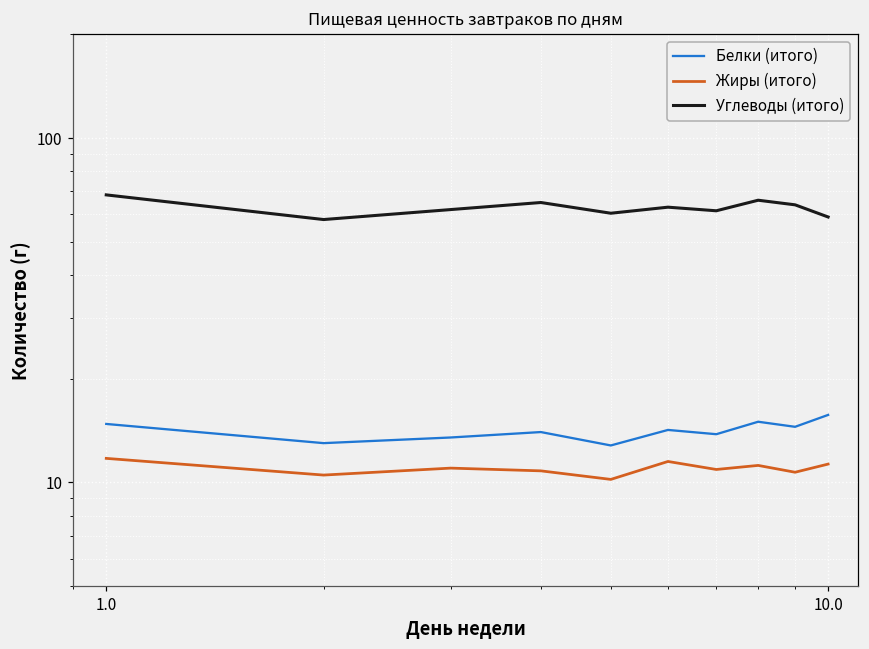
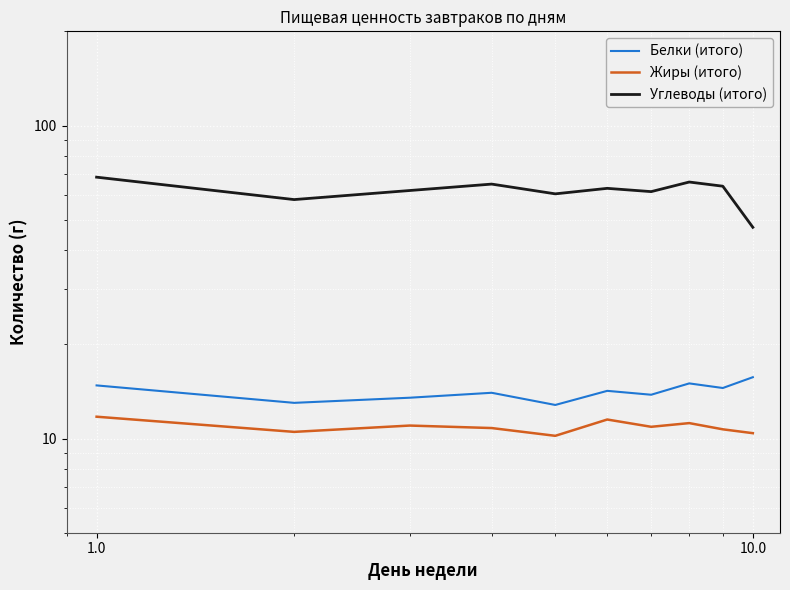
Жиры (итого), 10.0: 11.3 -> 10.4
Углеводы (итого), 10.0: 59 -> 47
